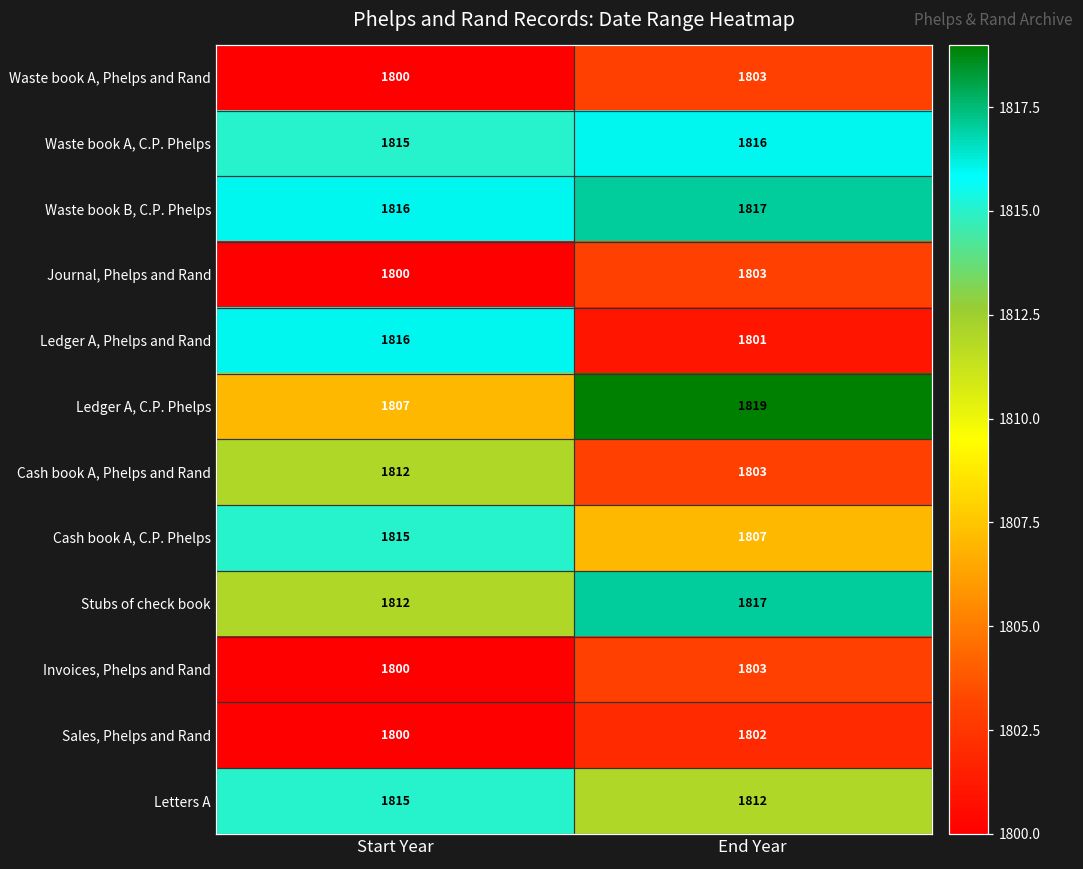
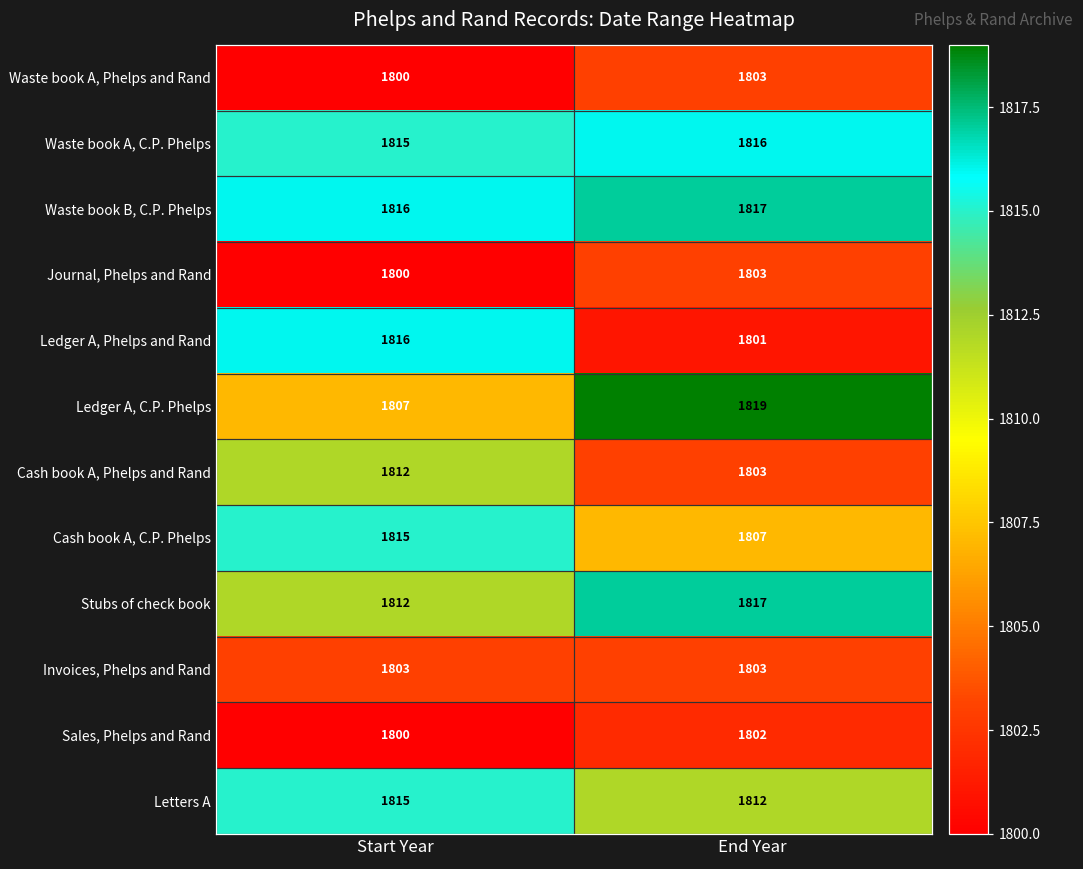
Invoices, Phelps and Rand, Start Year: 1800 -> 1803
